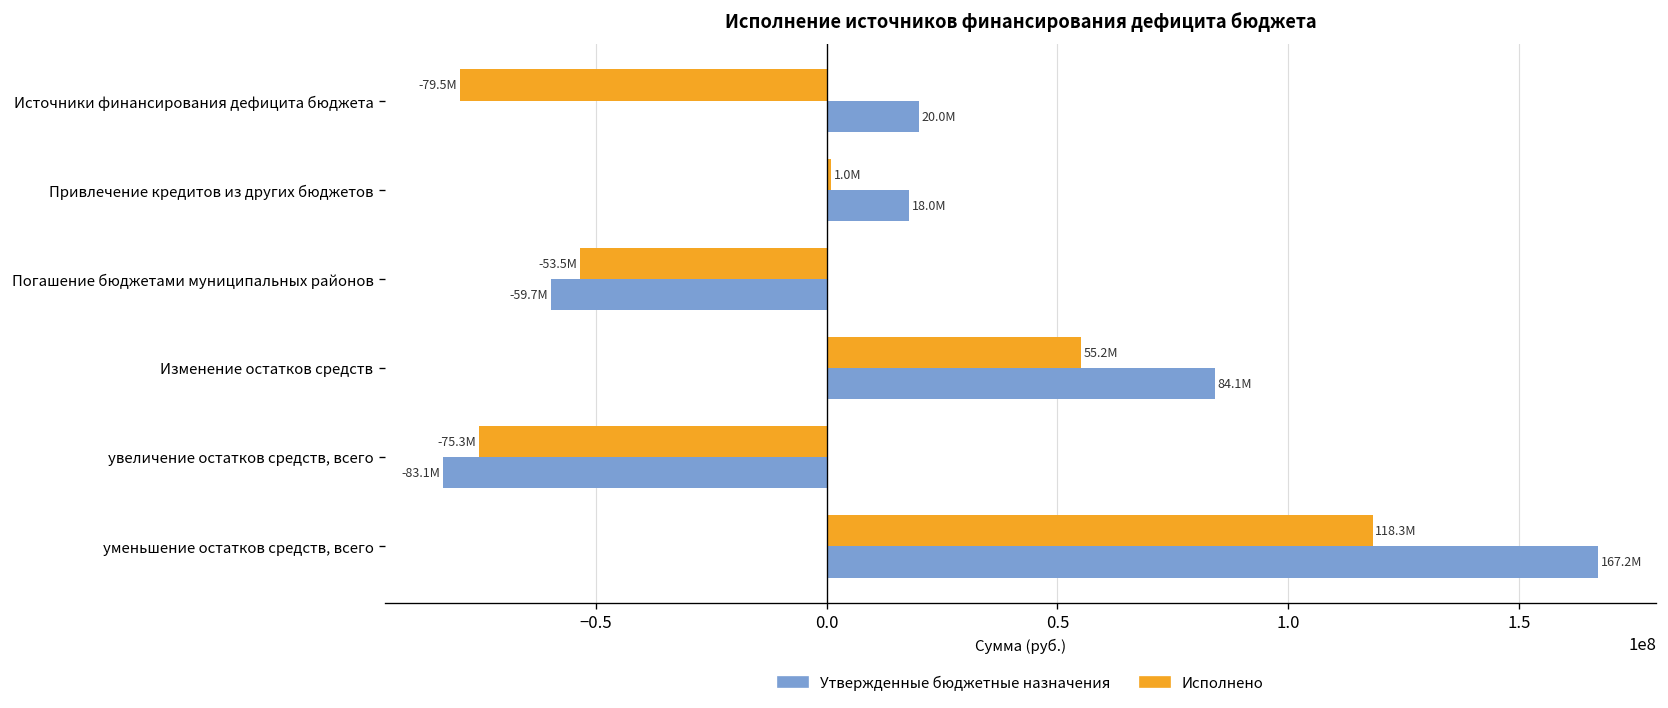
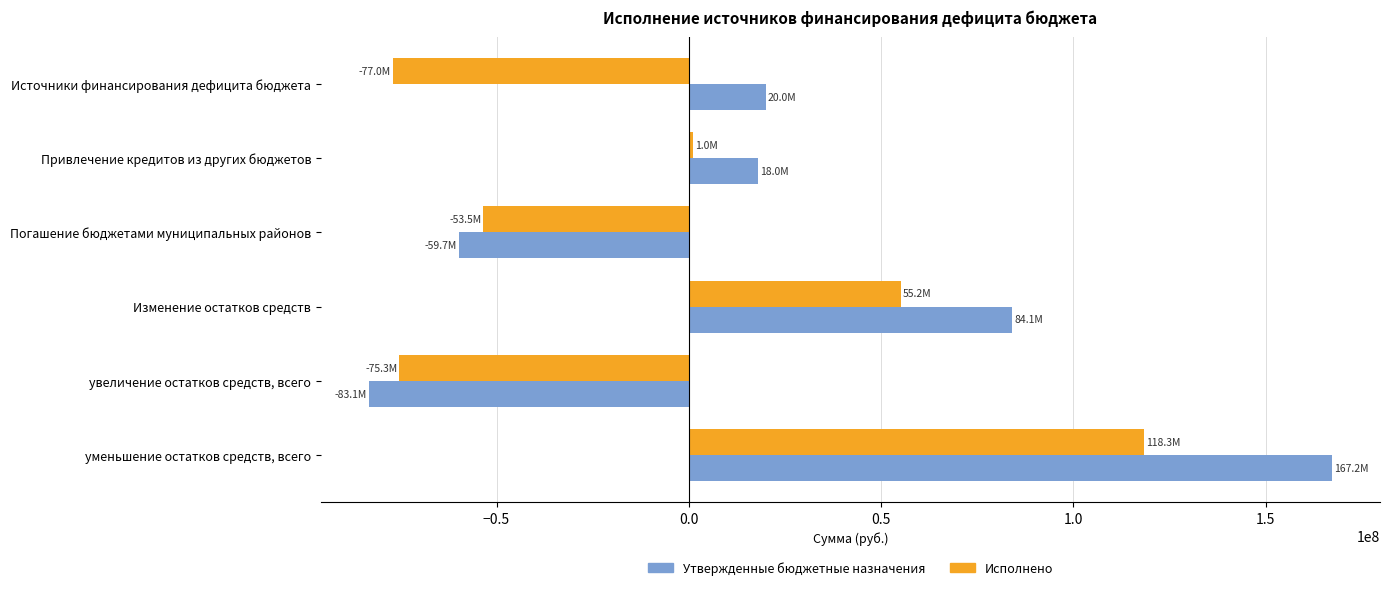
Исполнено, Источники финансирования дефицита бюджета: -79.5M -> -77.0M
